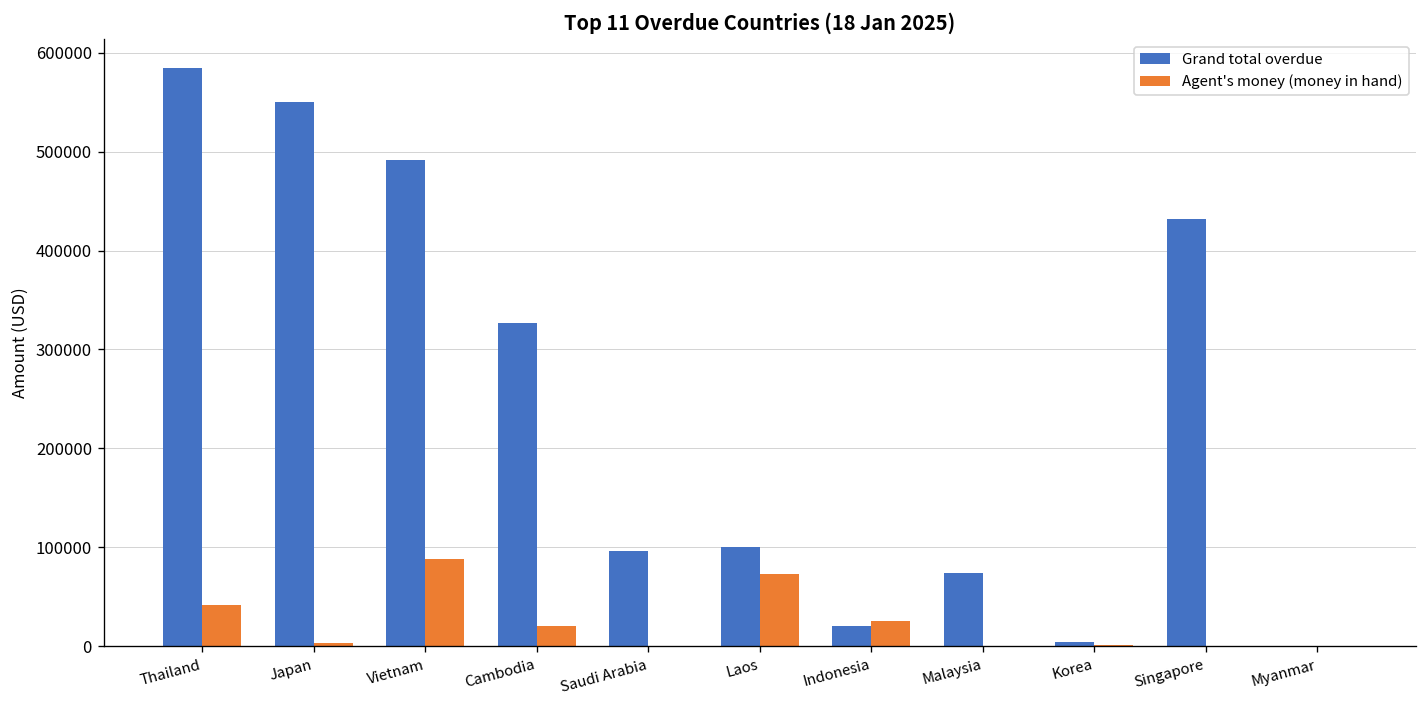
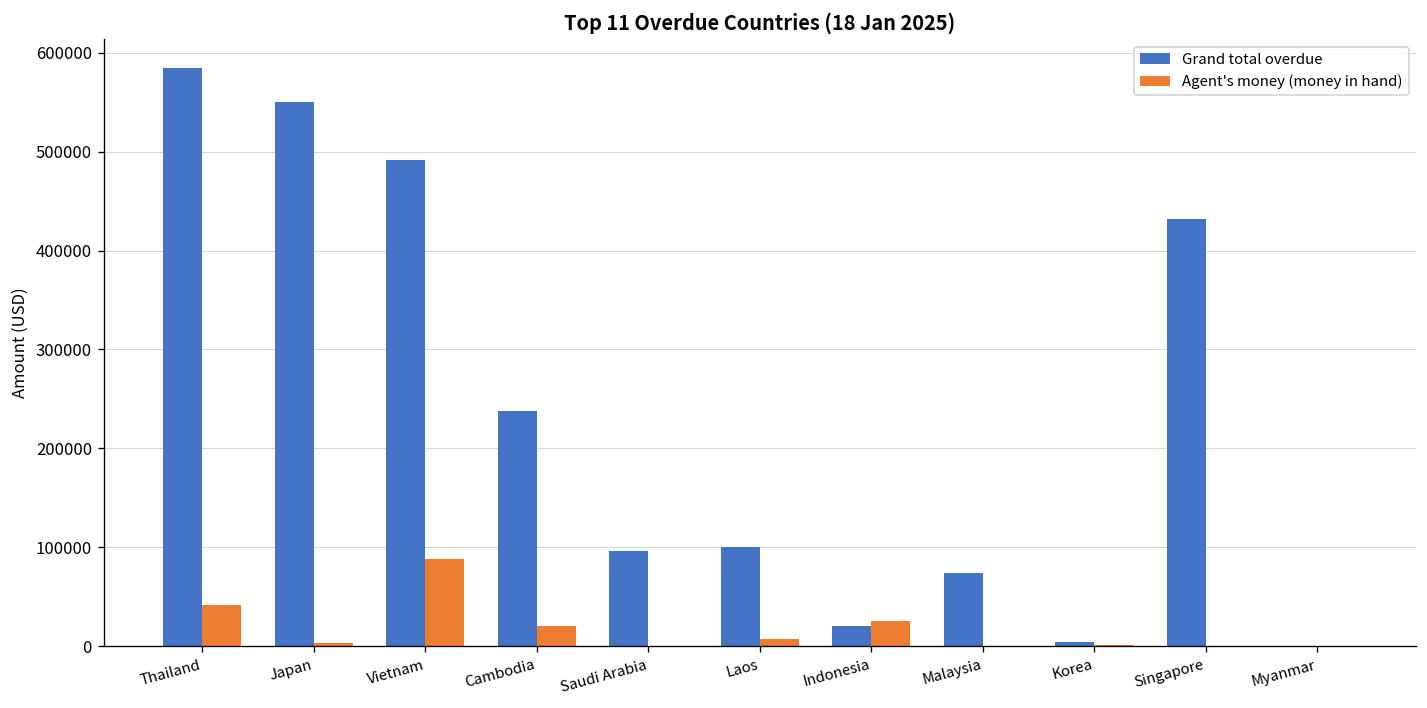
Grand total overdue, Cambodia: 330000 -> 240000
Agent's money (money in hand), Laos: 70000 -> 10000
